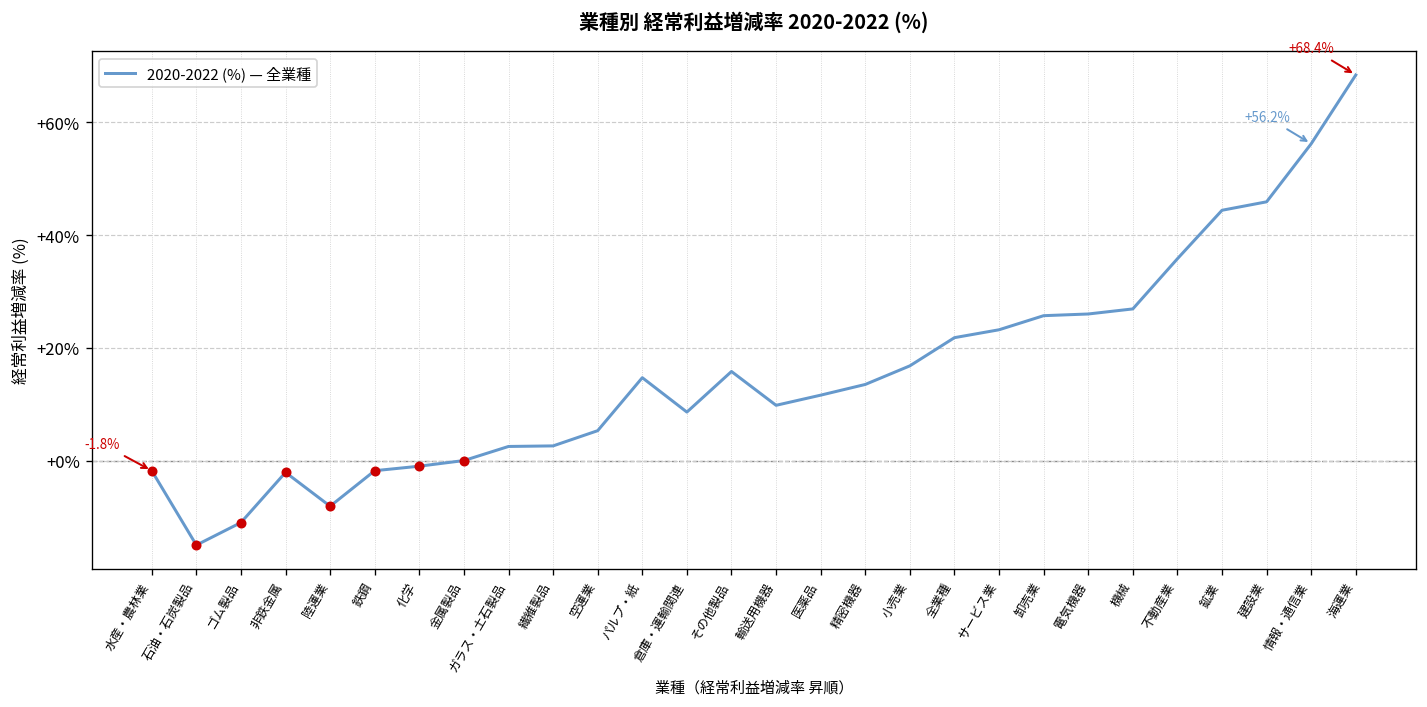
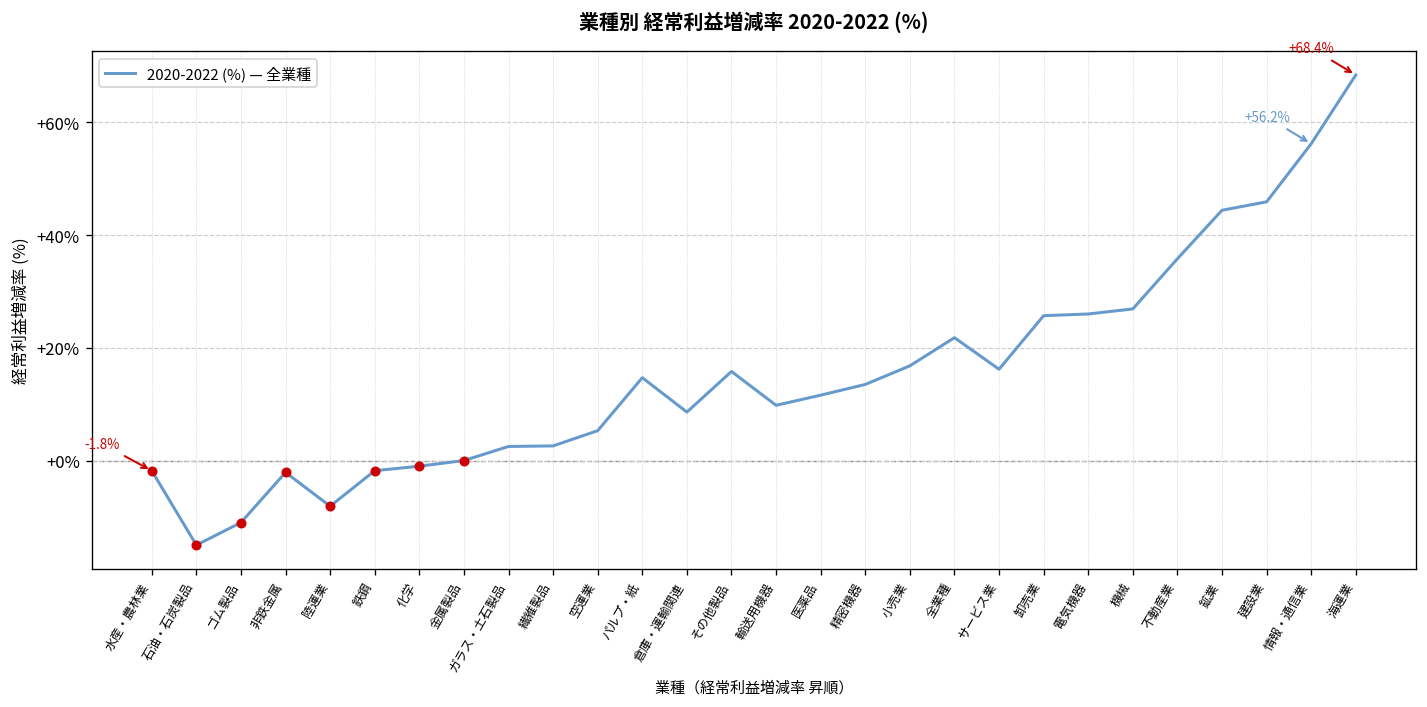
2020-2022 (%) — 全業種, サービス業: +23% -> +16%
